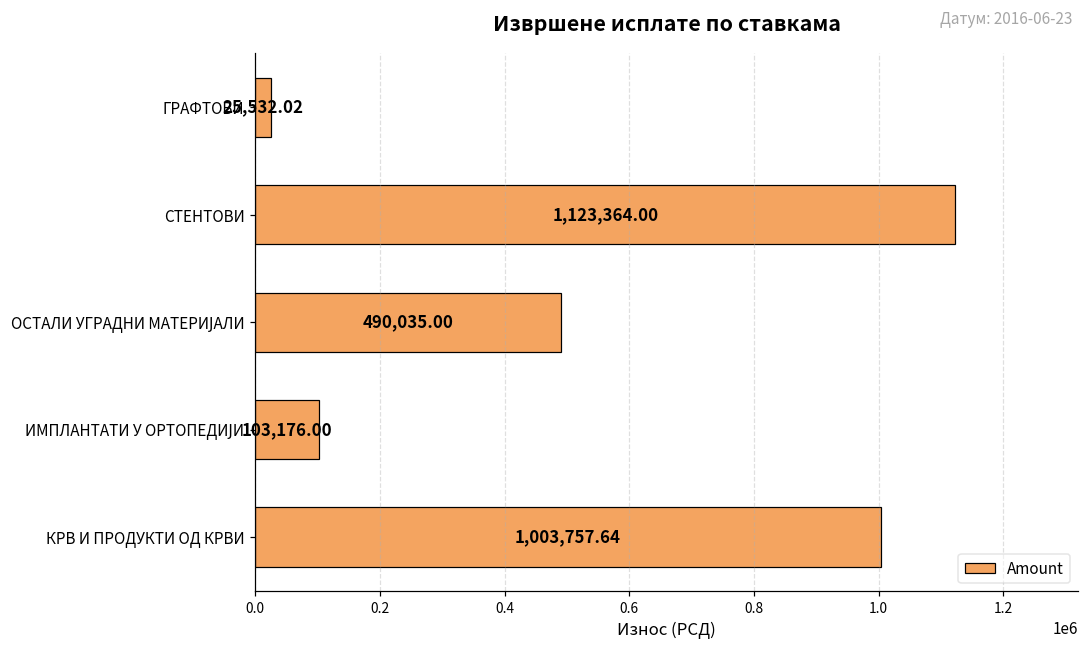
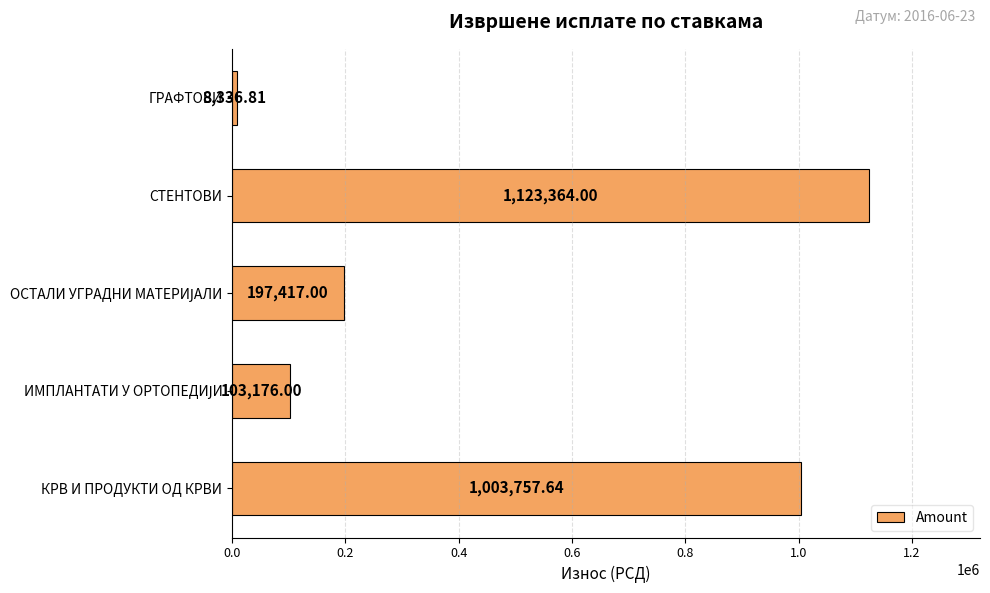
ГРАФТОВИ: 25,532.02 -> 8,336.81
ОСТАЛИ УГРАДНИ МАТЕРИЈАЛИ: 490,035.00 -> 197,417.00
